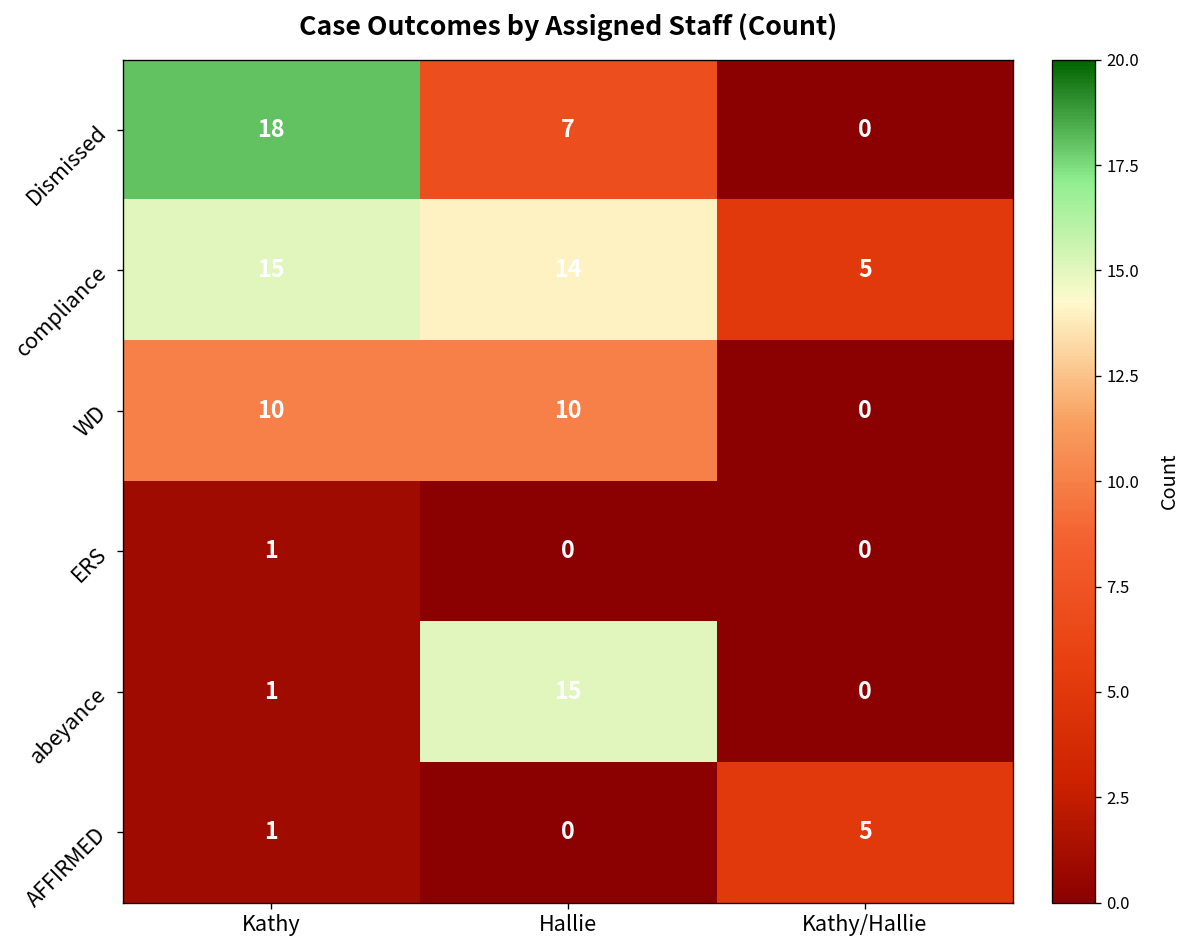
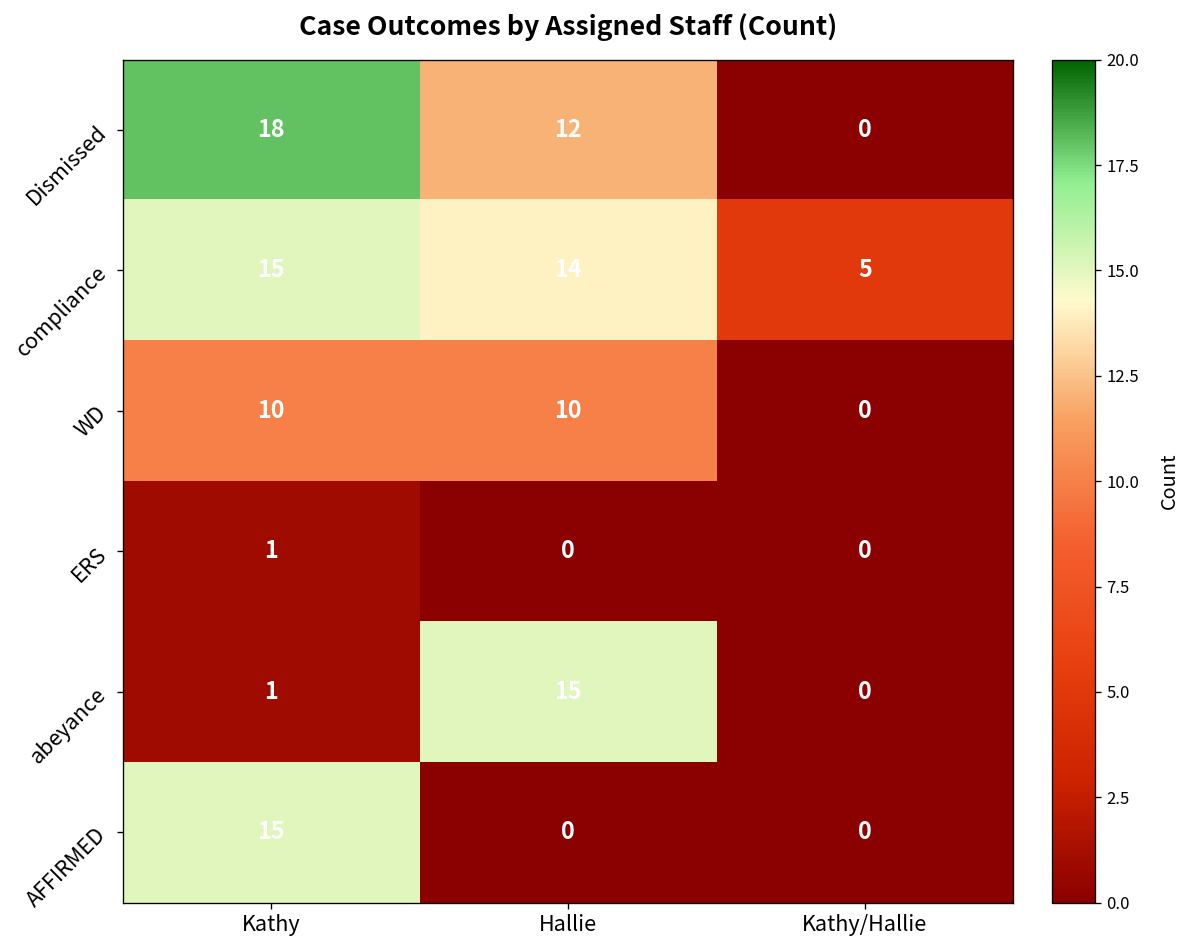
Dismissed, Hallie: 7 -> 12
AFFIRMED, Kathy: 1 -> 15
AFFIRMED, Kathy/Hallie: 5 -> 0
